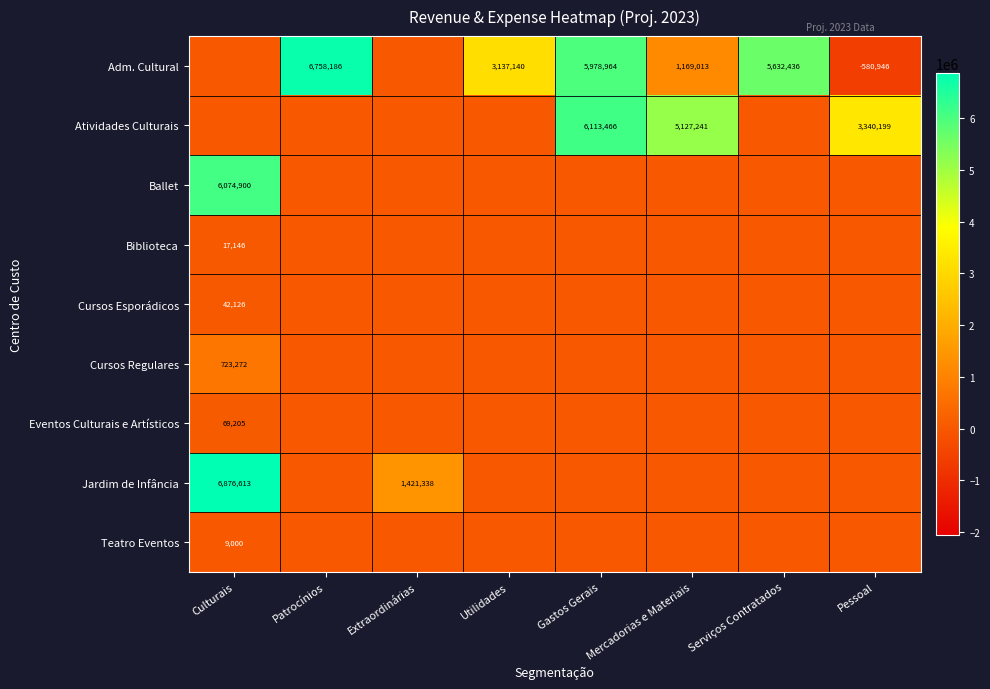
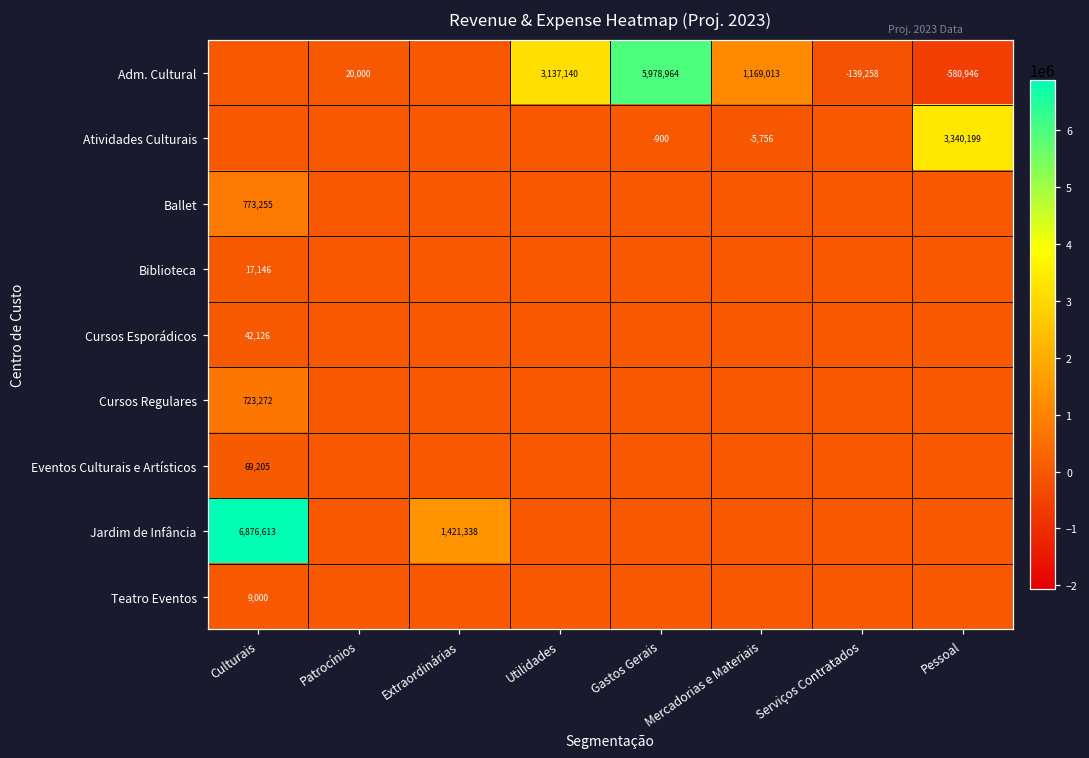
Adm. Cultural, Patrocínios: 6,758,186 -> 20,000
Adm. Cultural, Serviços Contratados: 5,632,436 -> -139,258
Atividades Culturais, Gastos Gerais: 6,113,466 -> -900
Atividades Culturais, Mercadorias e Materiais: 5,127,241 -> -5,756
Ballet, Culturais: 6,074,900 -> 773,255
